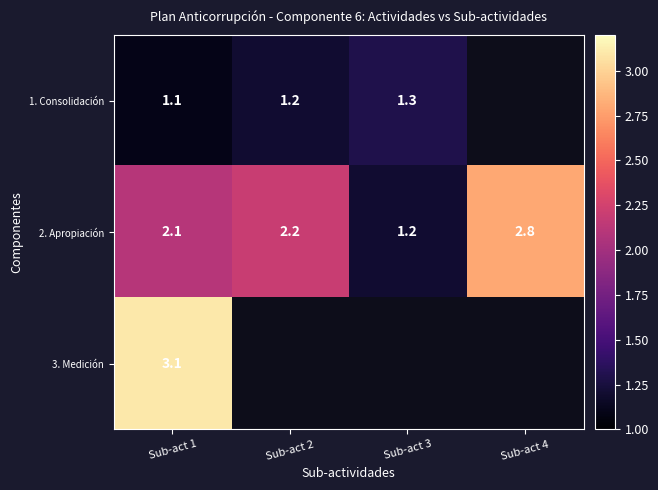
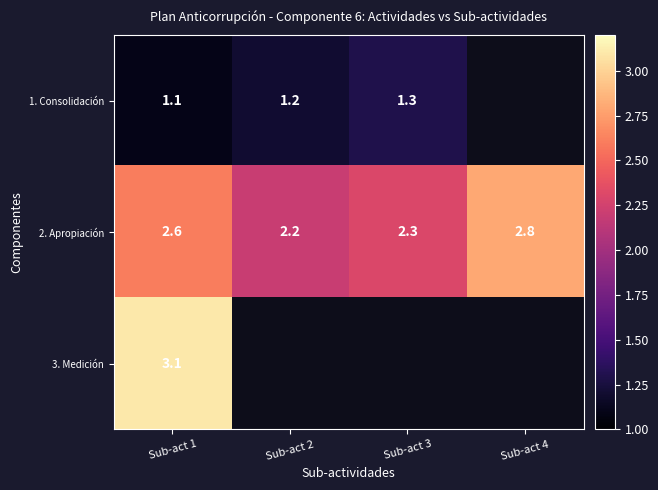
2. Apropiación, Sub-act 1: 2.1 -> 2.6
2. Apropiación, Sub-act 3: 1.2 -> 2.3
